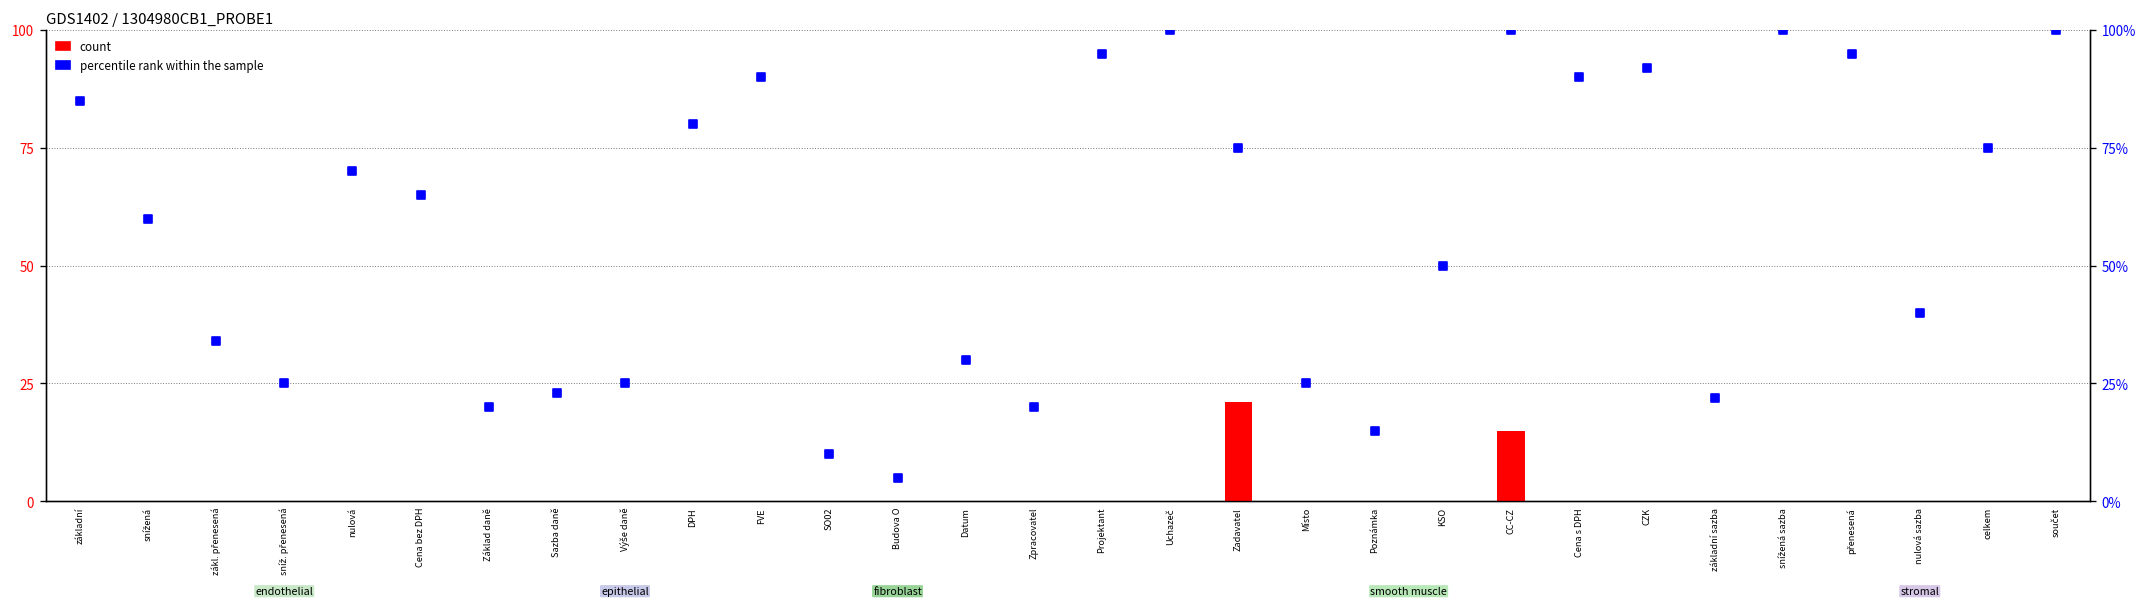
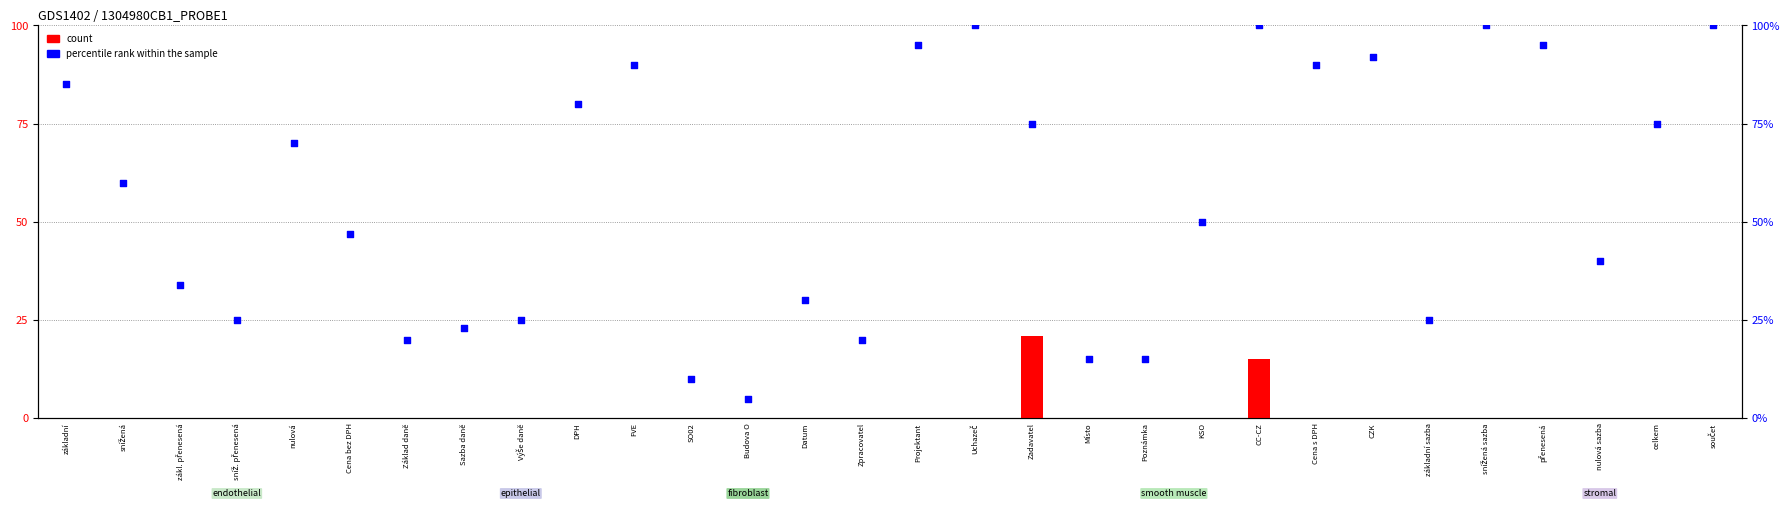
percentile rank within the sample, Cena bez DPH: 65 -> 47
percentile rank within the sample, Místo: 25 -> 15
percentile rank within the sample, základní sazba: 22 -> 25
